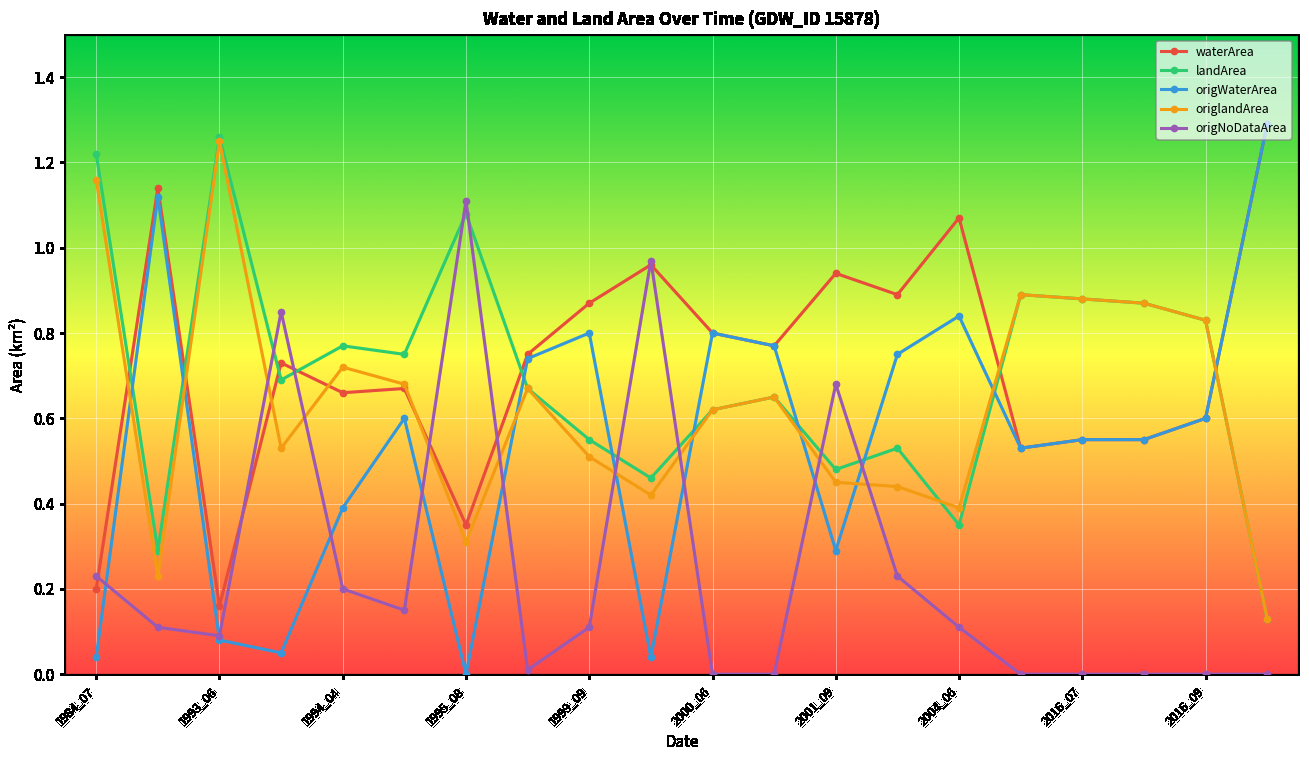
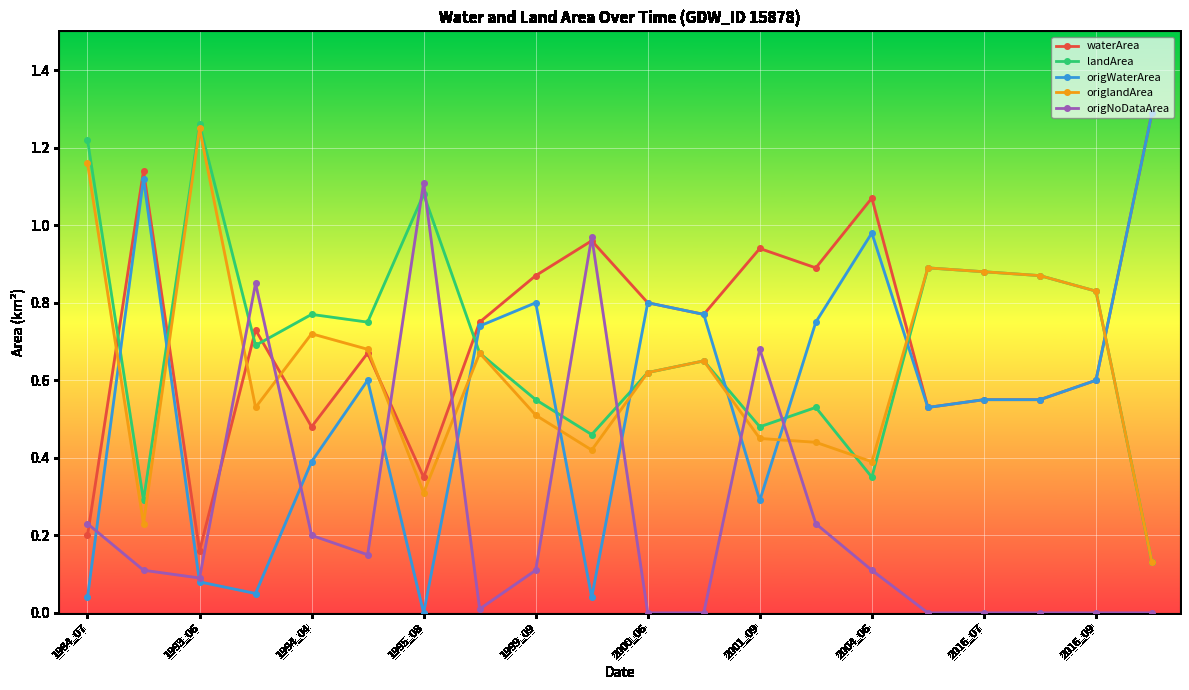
waterArea, 1994_04: 0.66 -> 0.48
origWaterArea, 2004_06: 0.84 -> 0.98
